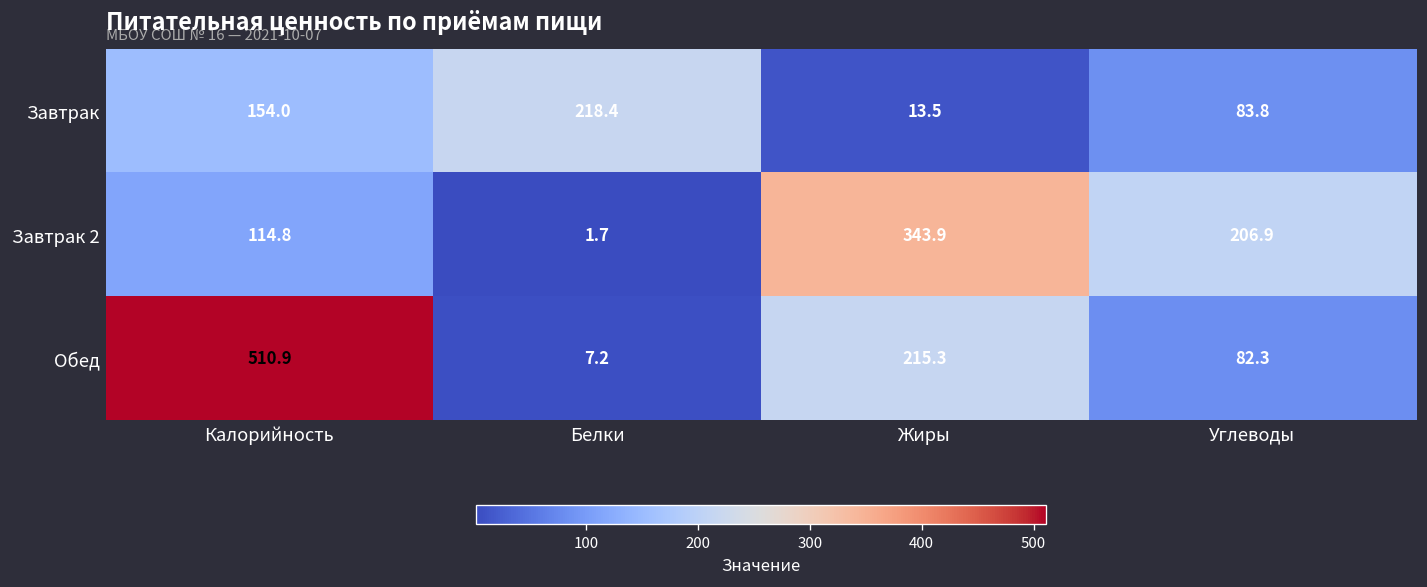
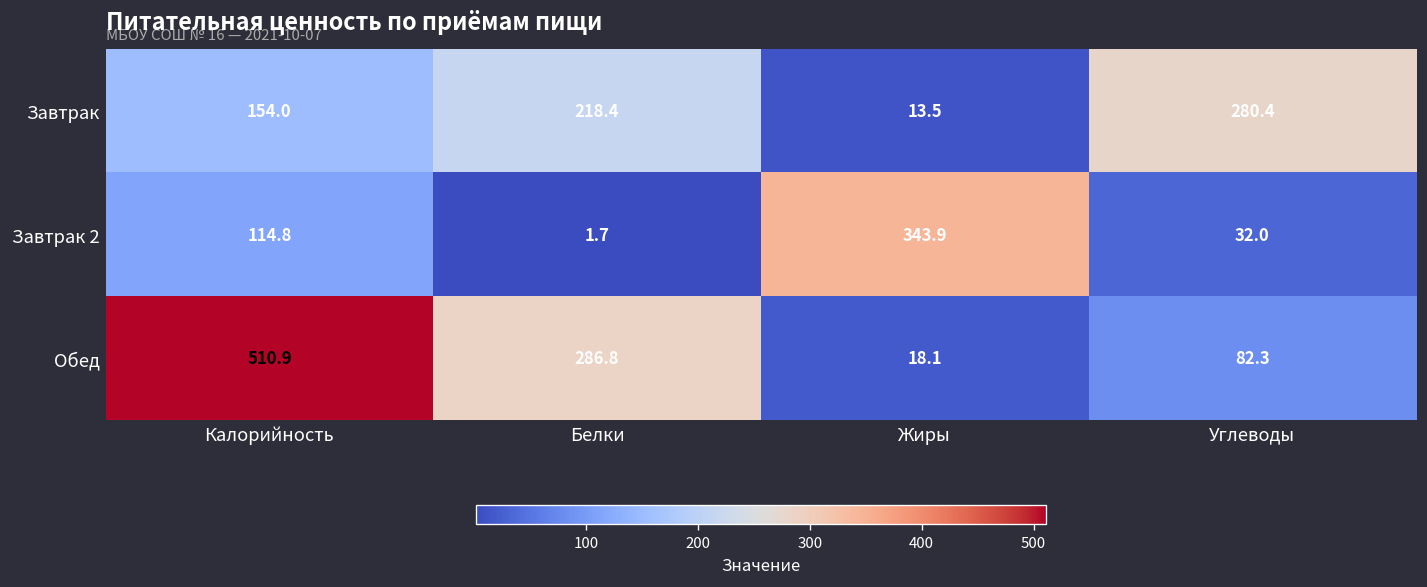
Завтрак, Углеводы: 83.8 -> 280.4
Завтрак 2, Углеводы: 206.9 -> 32.0
Обед, Белки: 7.2 -> 286.8
Обед, Жиры: 215.3 -> 18.1
